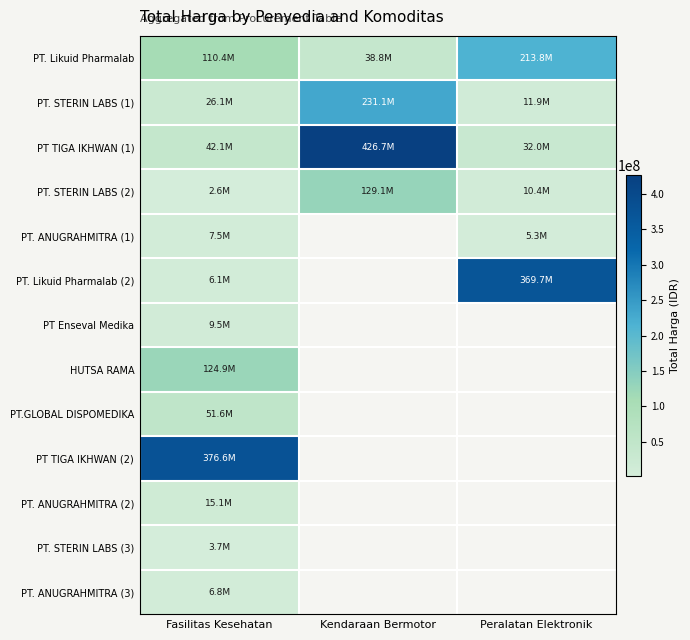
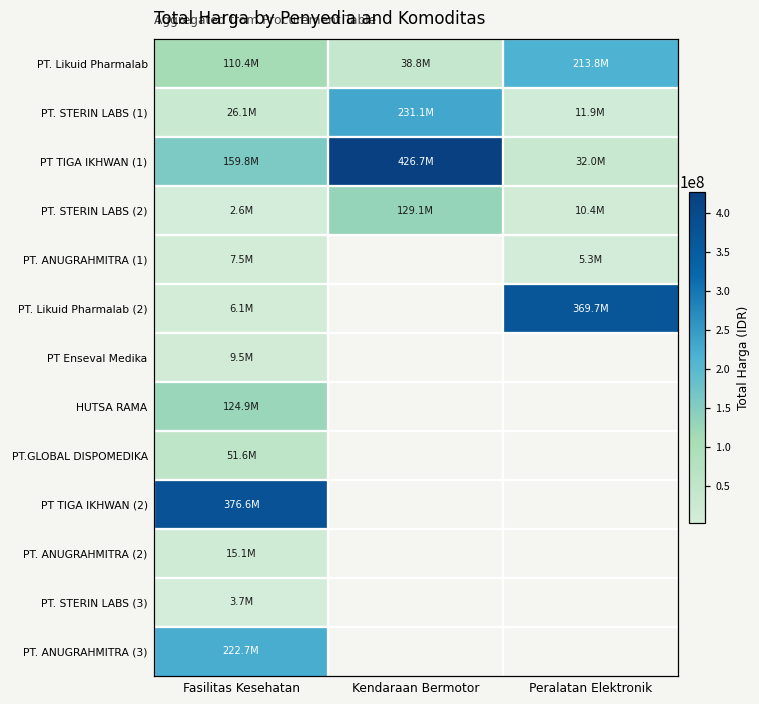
PT TIGA IKHWAN (1), Fasilitas Kesehatan: 42.1M -> 159.8M
PT. ANUGRAHMITRA (3), Fasilitas Kesehatan: 6.8M -> 222.7M
